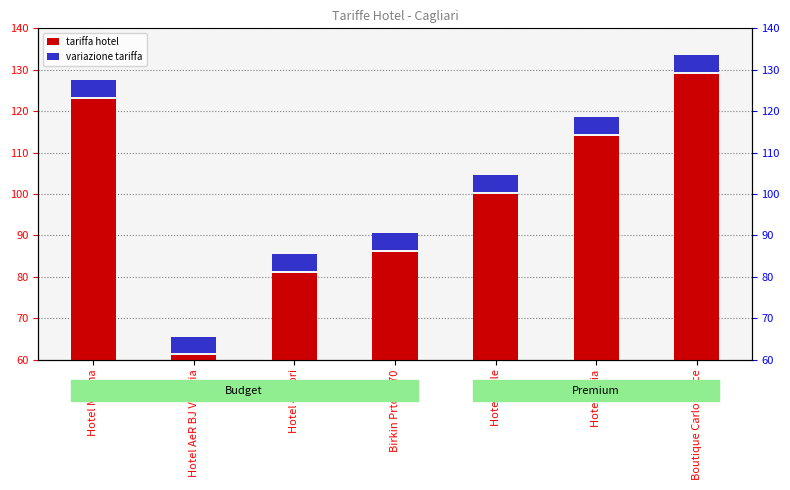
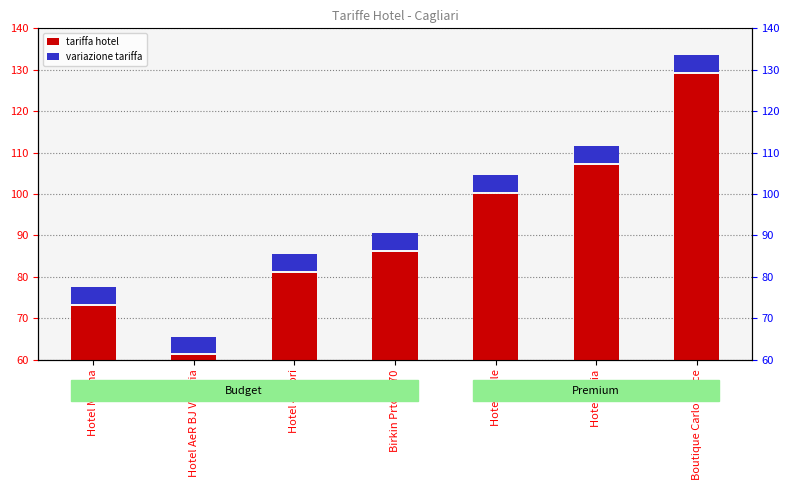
tariffa hotel, Hotel Marina: 123 -> 73
tariffa hotel, Hotel Italia: 114 -> 107
